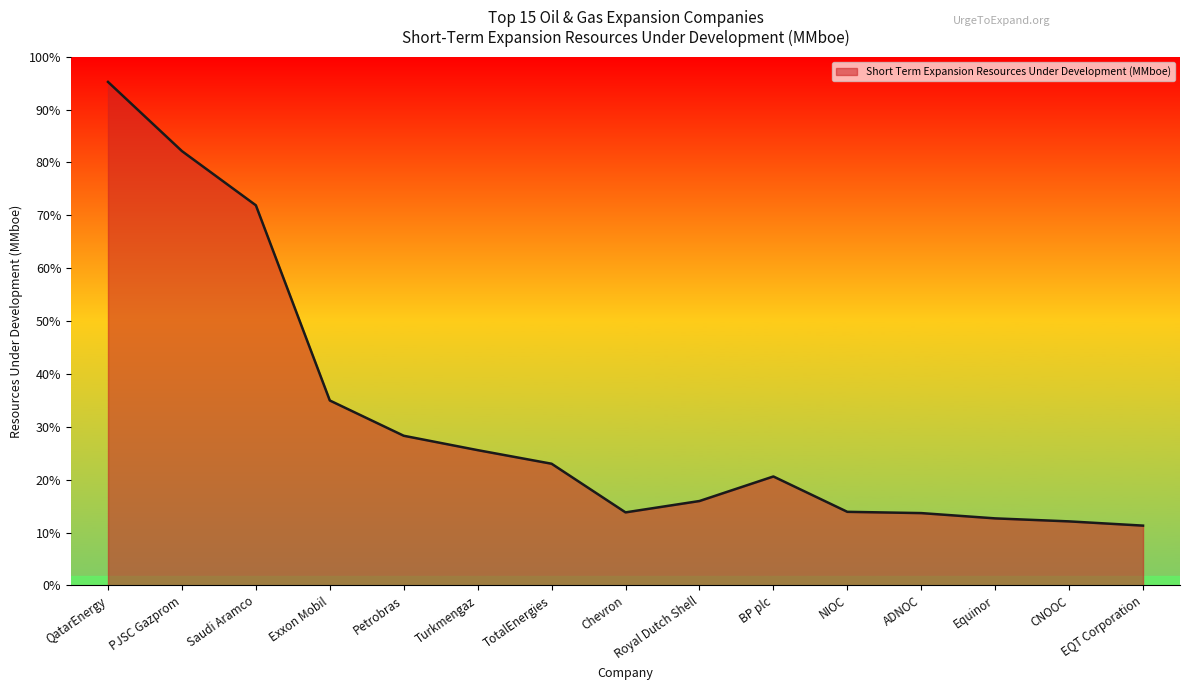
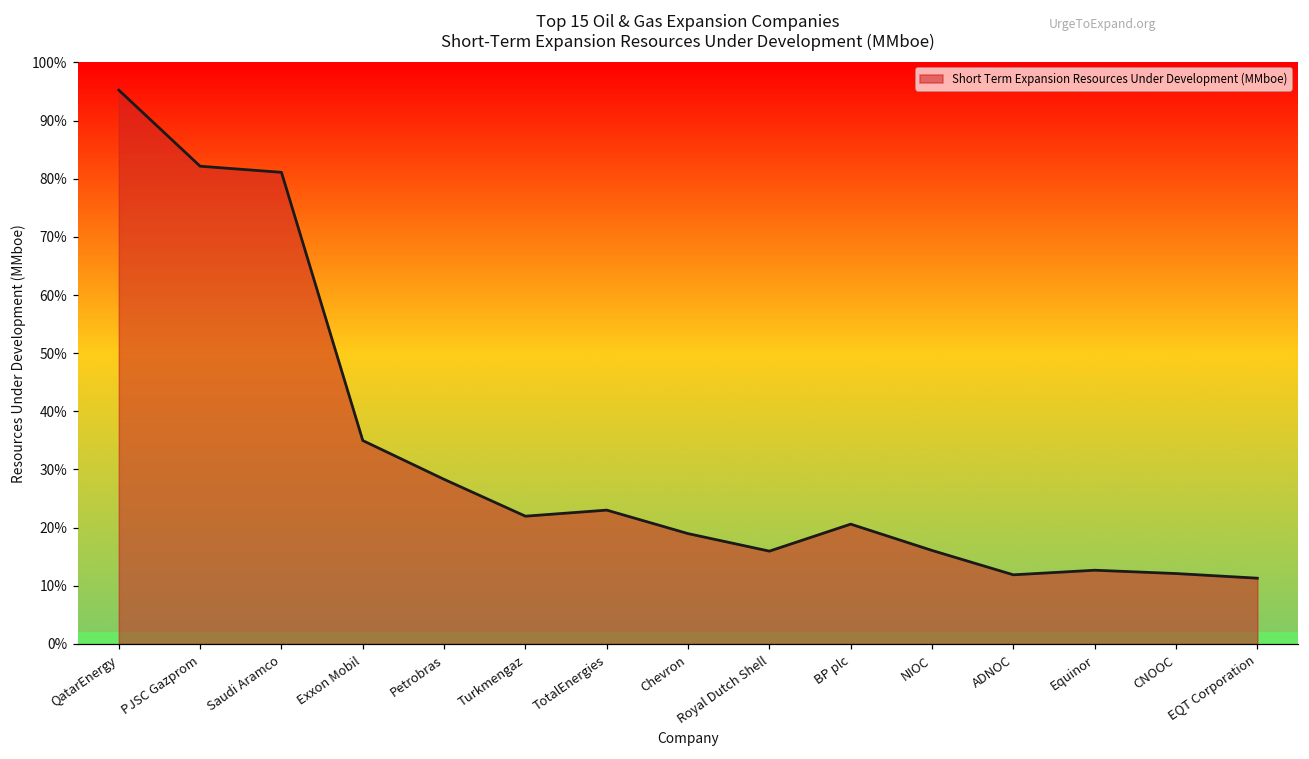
Saudi Aramco: 72% -> 81%
Turkmengaz: 26% -> 22%
Chevron: 14% -> 19%
NIOC: 14% -> 16%
ADNOC: 14% -> 12%
